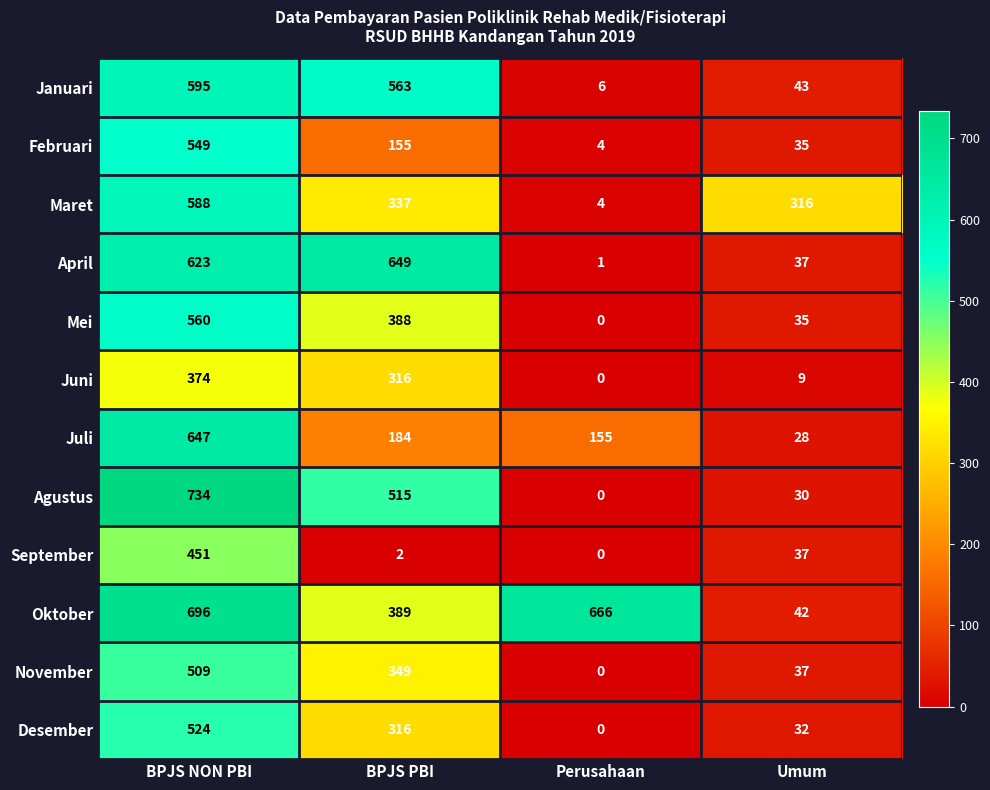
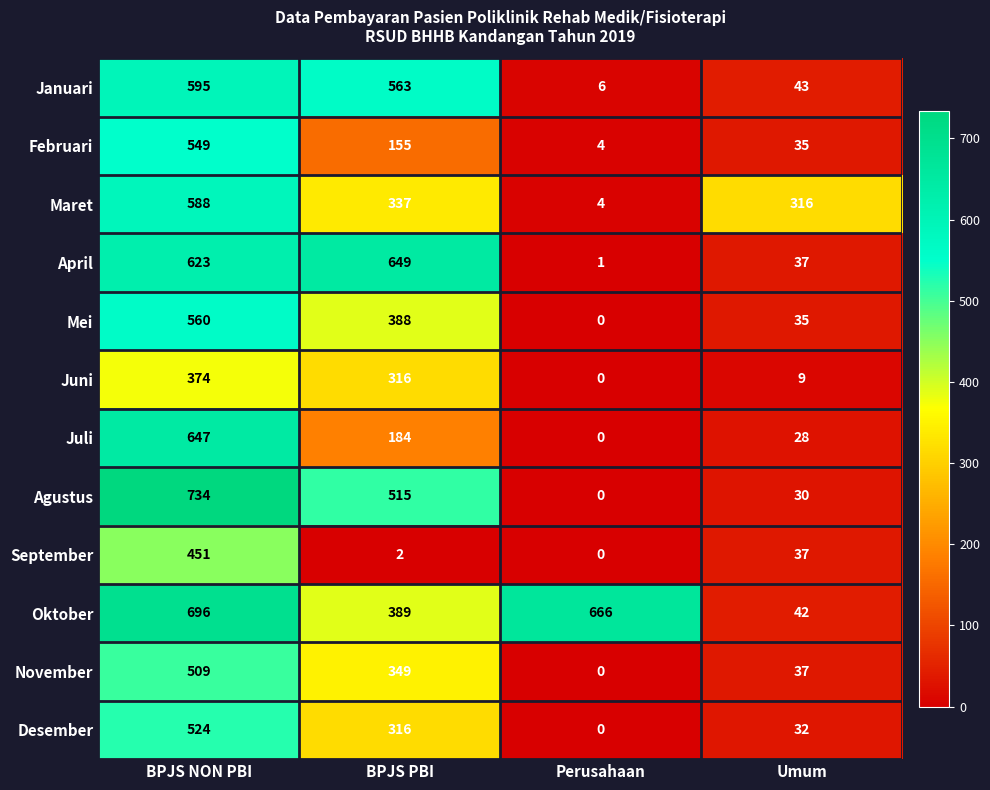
Juli, Perusahaan: 155 -> 0
